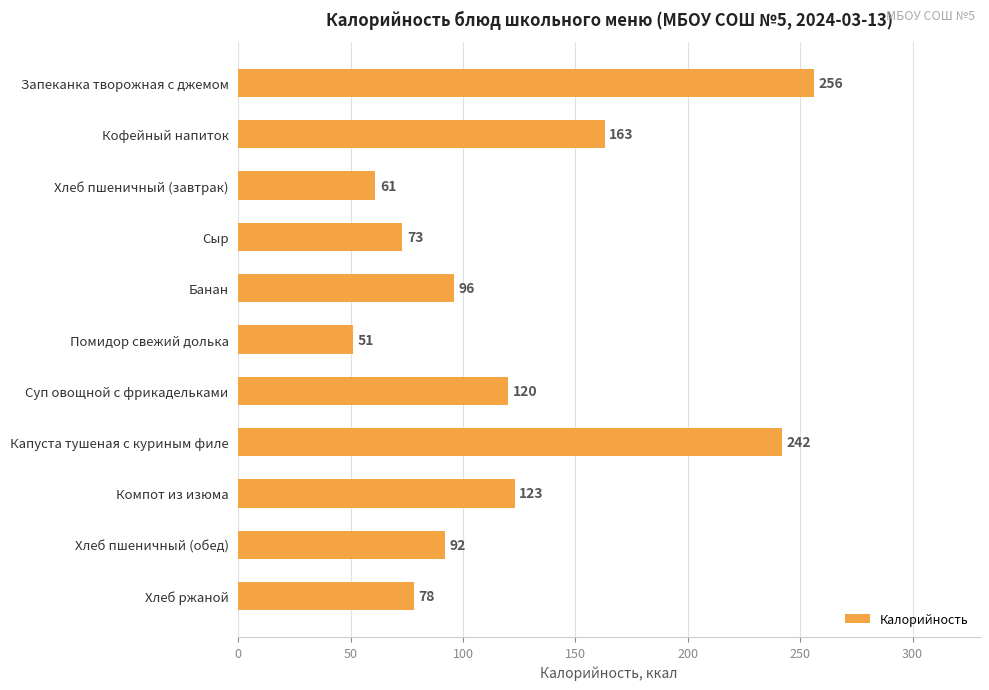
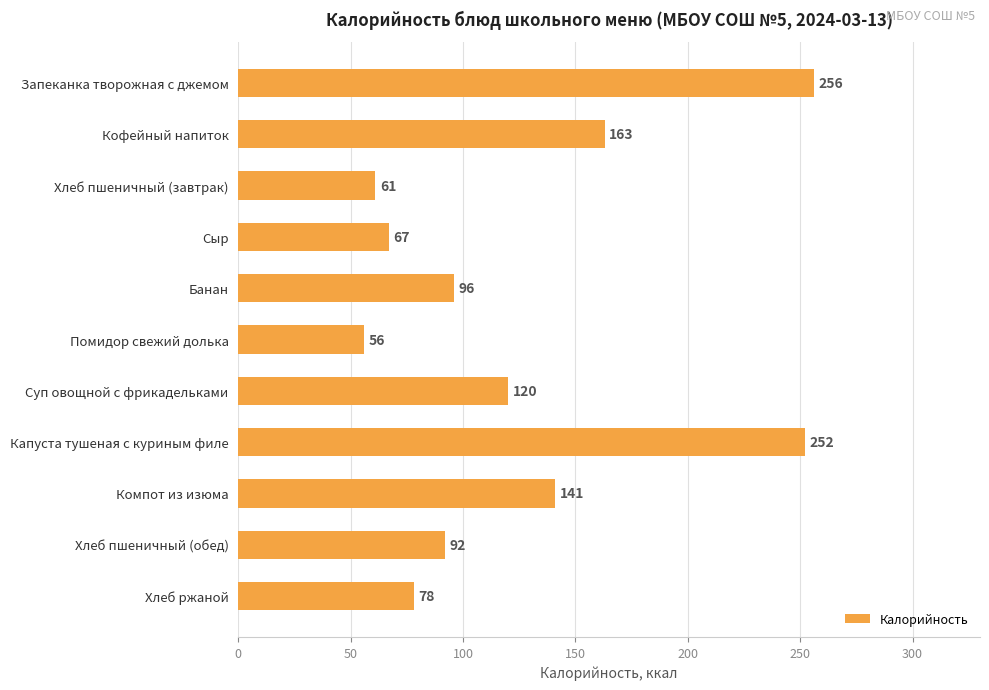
Сыр: 73 -> 67
Помидор свежий долька: 51 -> 56
Капуста тушеная с куриным филе: 242 -> 252
Компот из изюма: 123 -> 141
